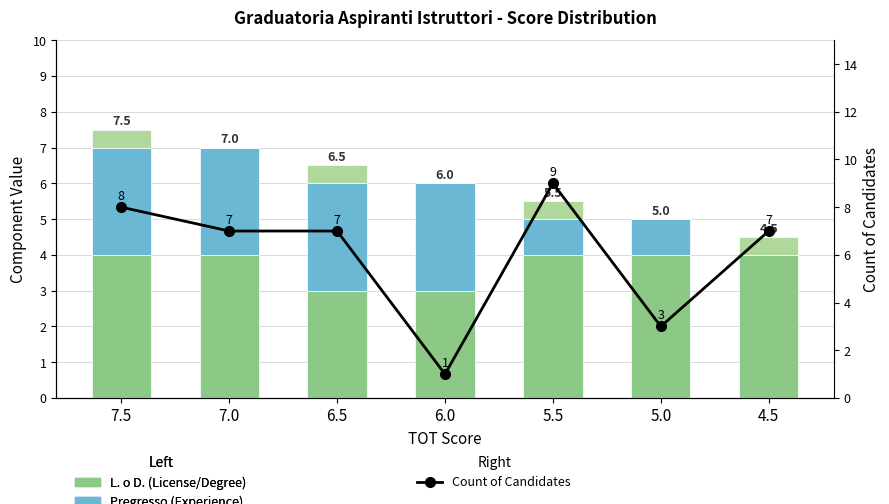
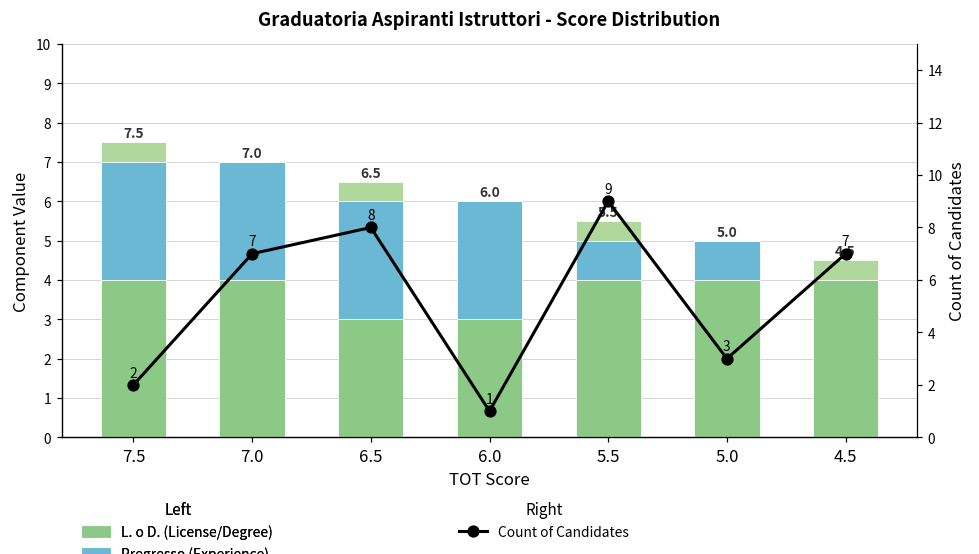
Count of Candidates, 7.5: 8 -> 2
Count of Candidates, 6.5: 7 -> 8
